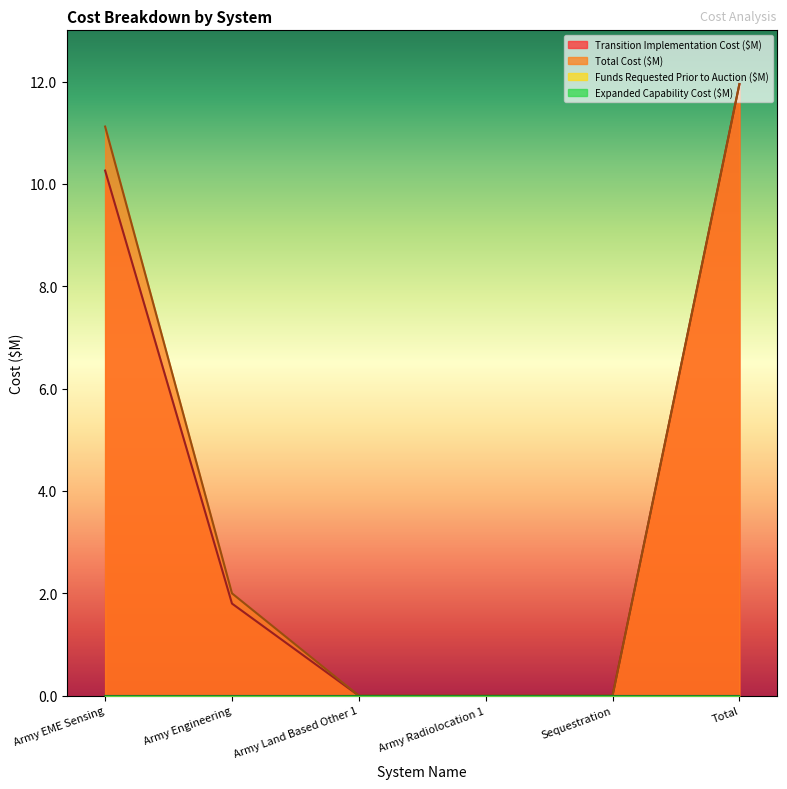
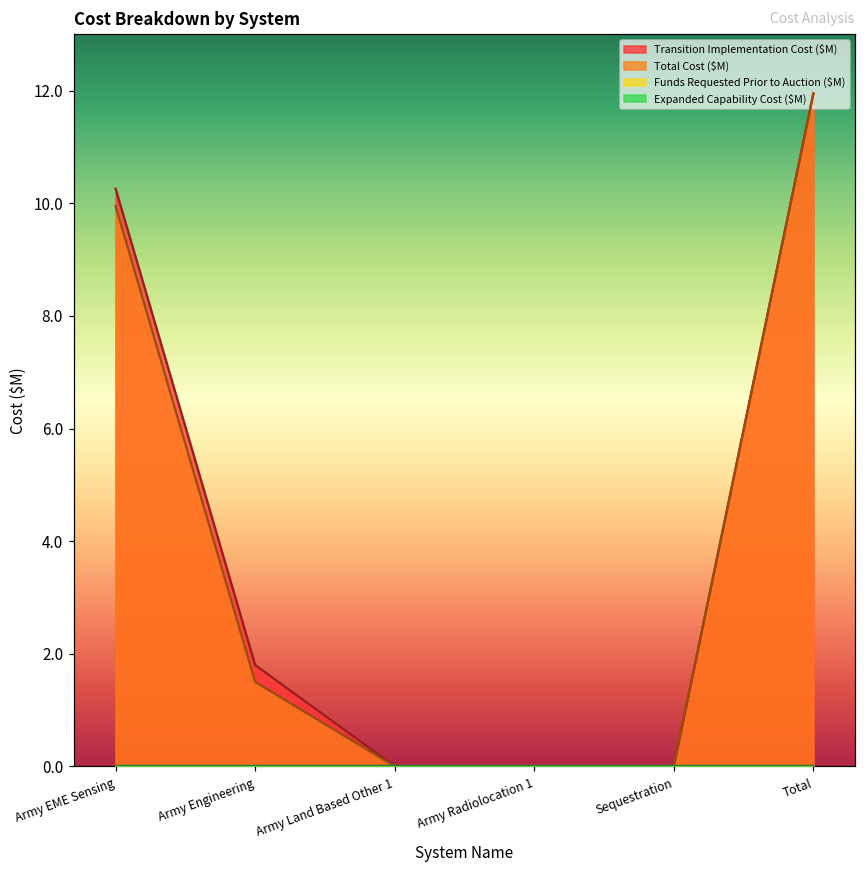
Total Cost ($M), Army EME Sensing: 11.1 -> 10.0
Total Cost ($M), Army Engineering: 2.0 -> 1.5
